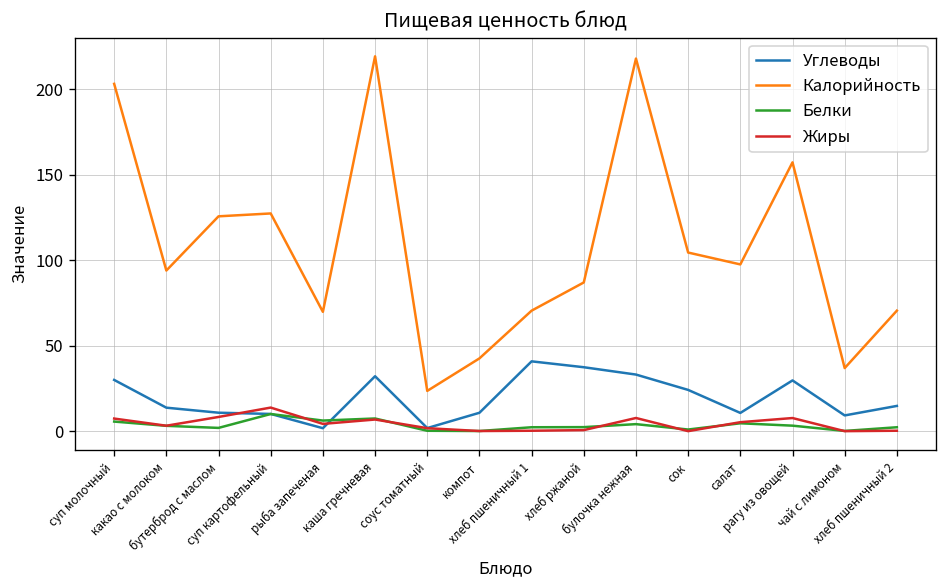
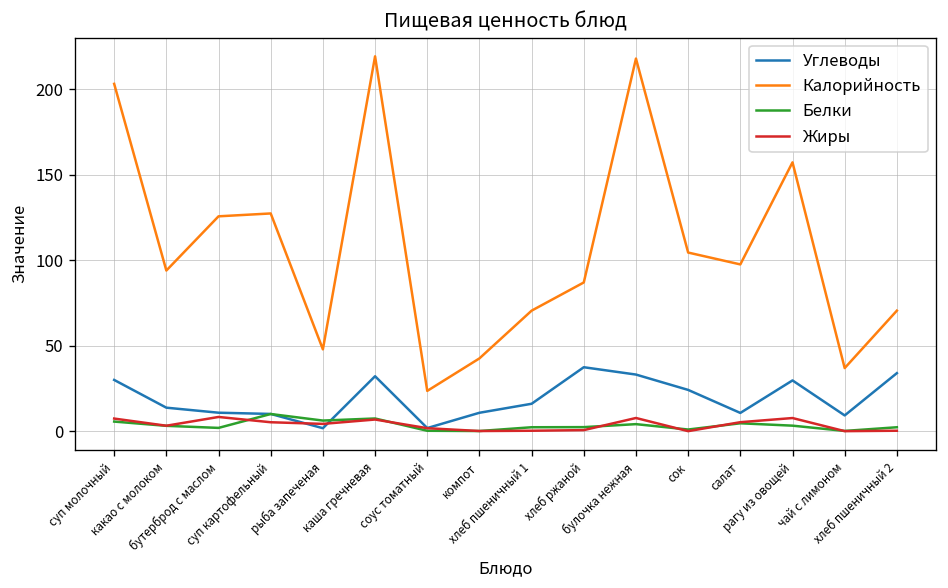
Жиры, суп картофельный: 14 -> 5
Калорийность, рыба запеченая: 70 -> 48
Углеводы, хлеб пшеничный 1: 41 -> 16
Углеводы, хлеб пшеничный 2: 15 -> 34
